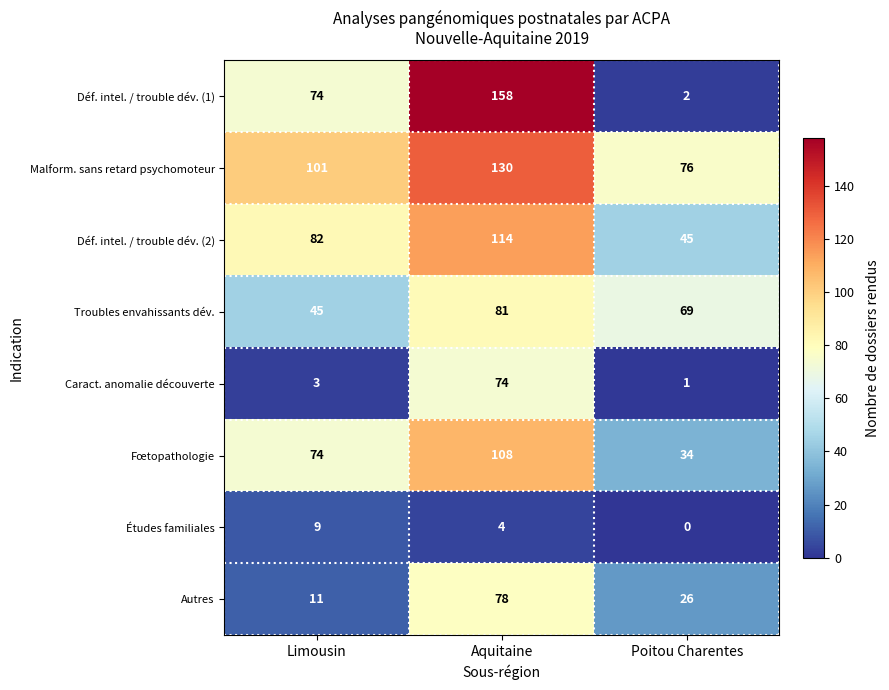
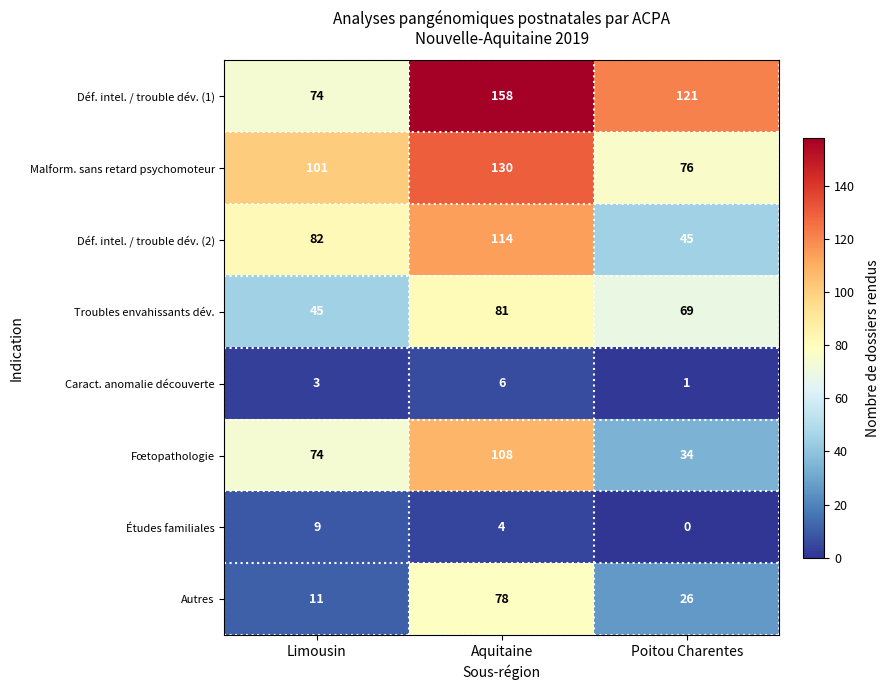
Déf. intel. / trouble dév. (1), Poitou Charentes: 2 -> 121
Caract. anomalie découverte, Aquitaine: 74 -> 6
